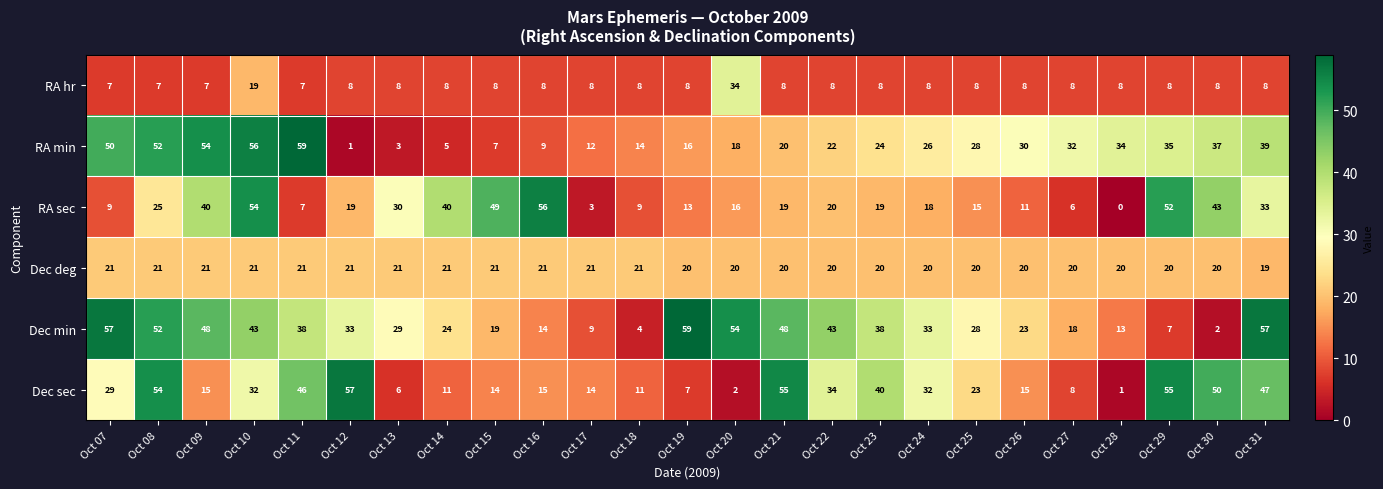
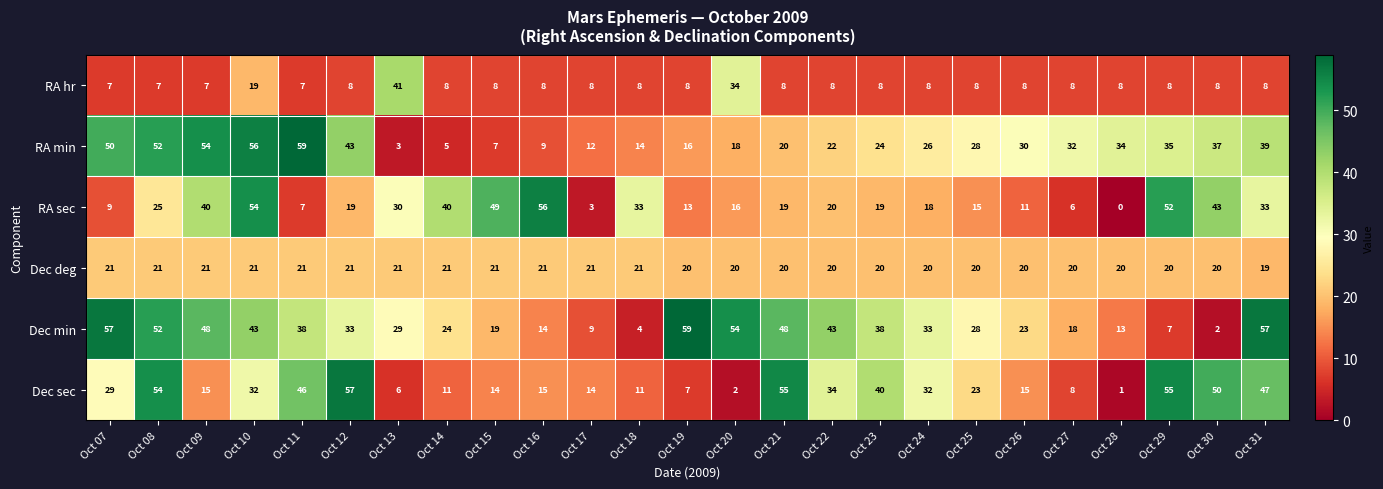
RA hr, Oct 13: 8 -> 41
RA min, Oct 12: 1 -> 43
RA sec, Oct 18: 9 -> 33
